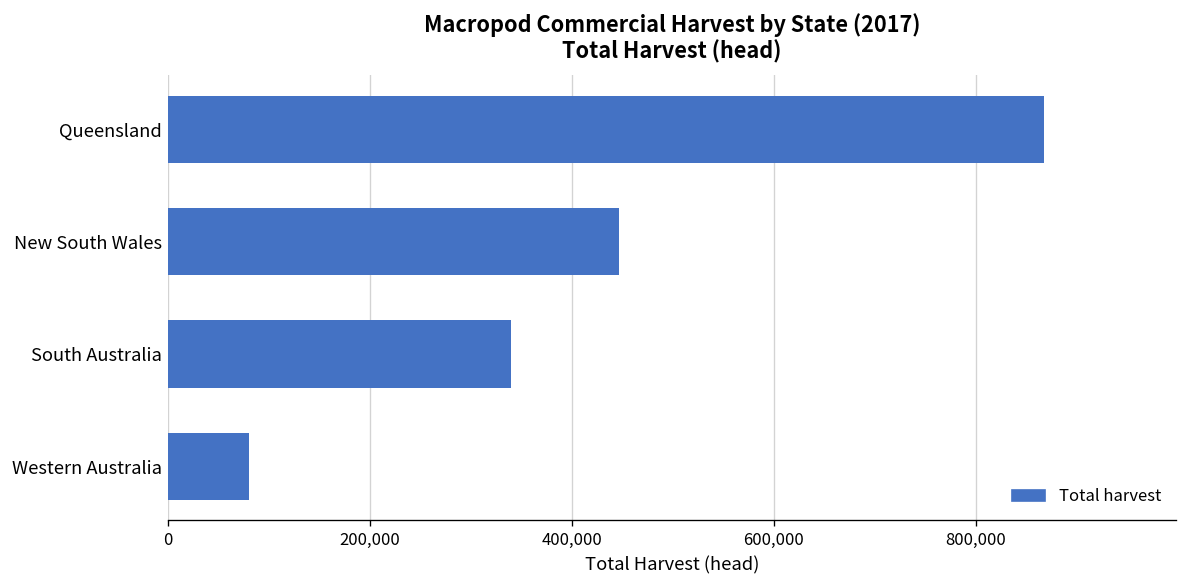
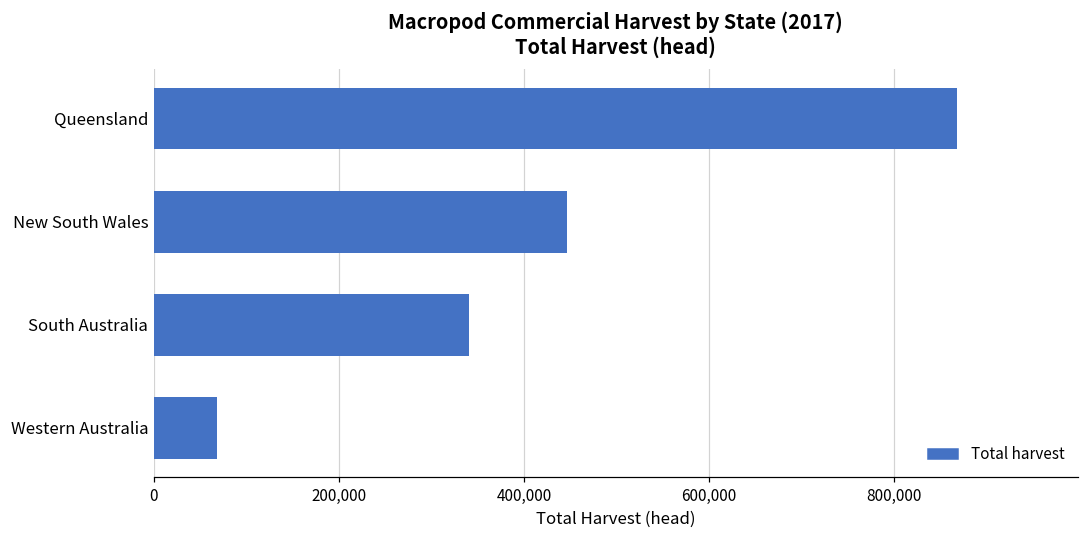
Western Australia: 80,000 -> 70,000
